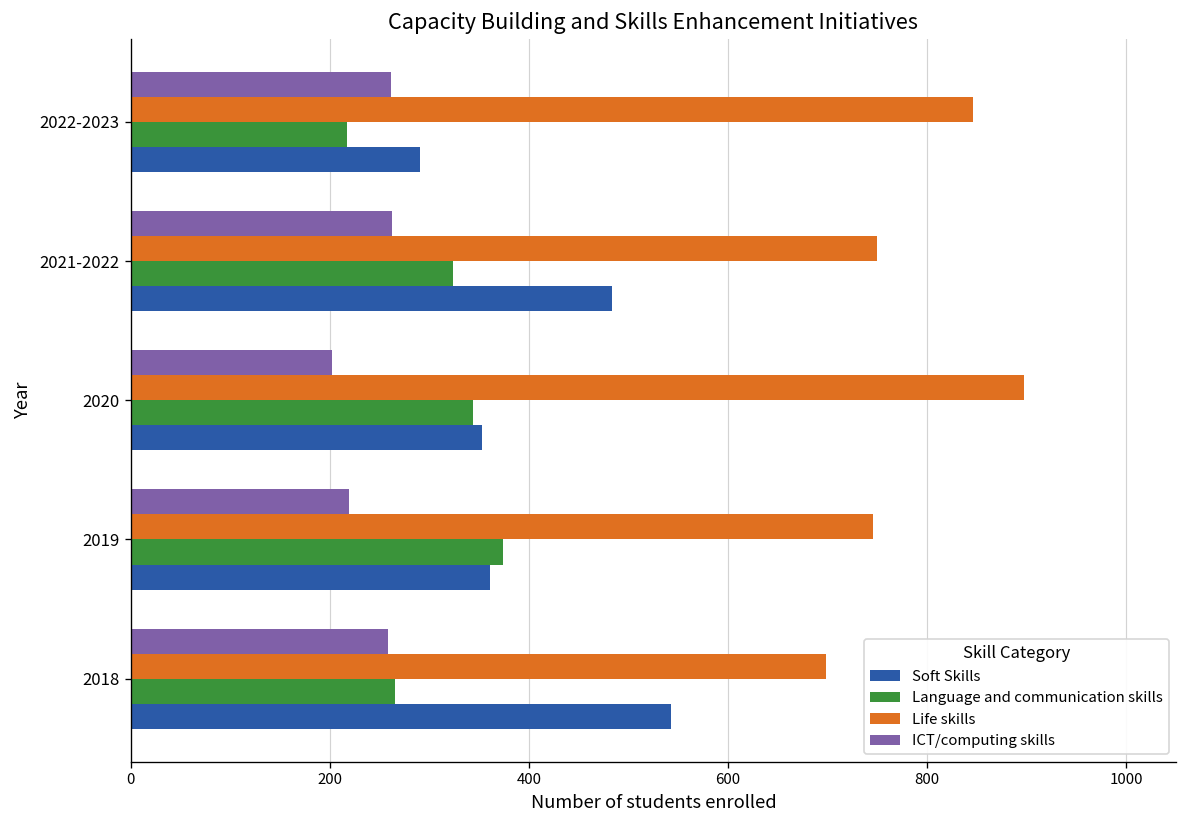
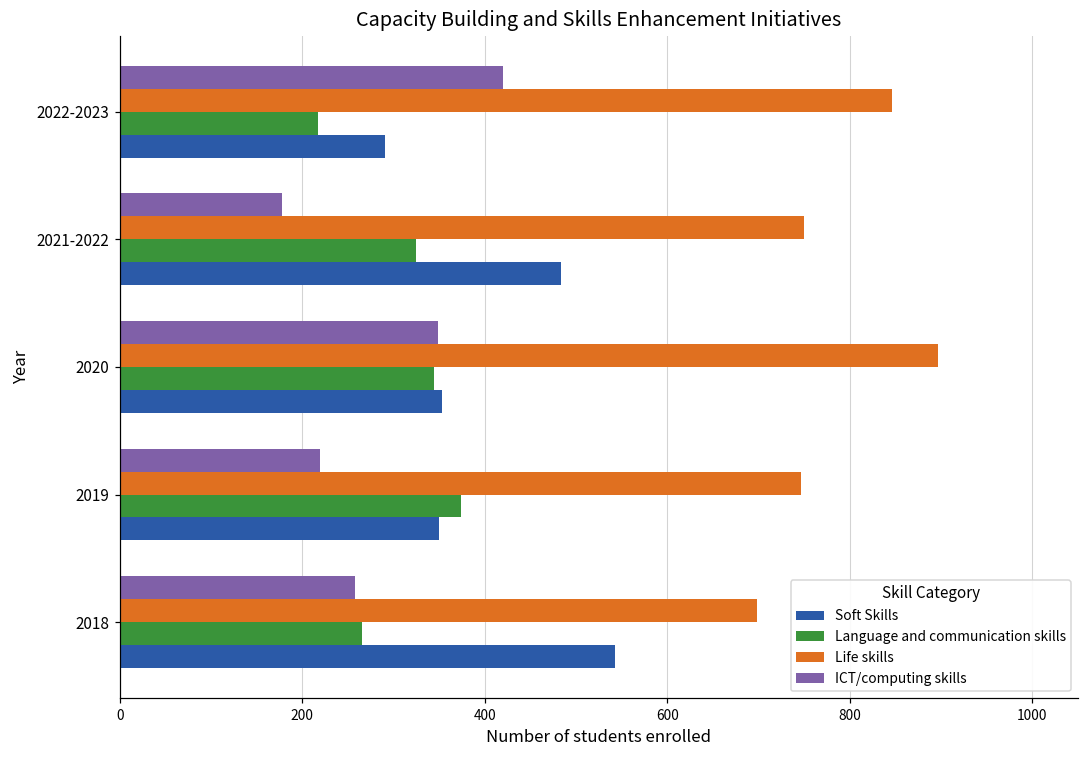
ICT/computing skills, 2022-2023: 260 -> 420
ICT/computing skills, 2021-2022: 260 -> 180
ICT/computing skills, 2020: 200 -> 350
Soft Skills, 2019: 360 -> 350
